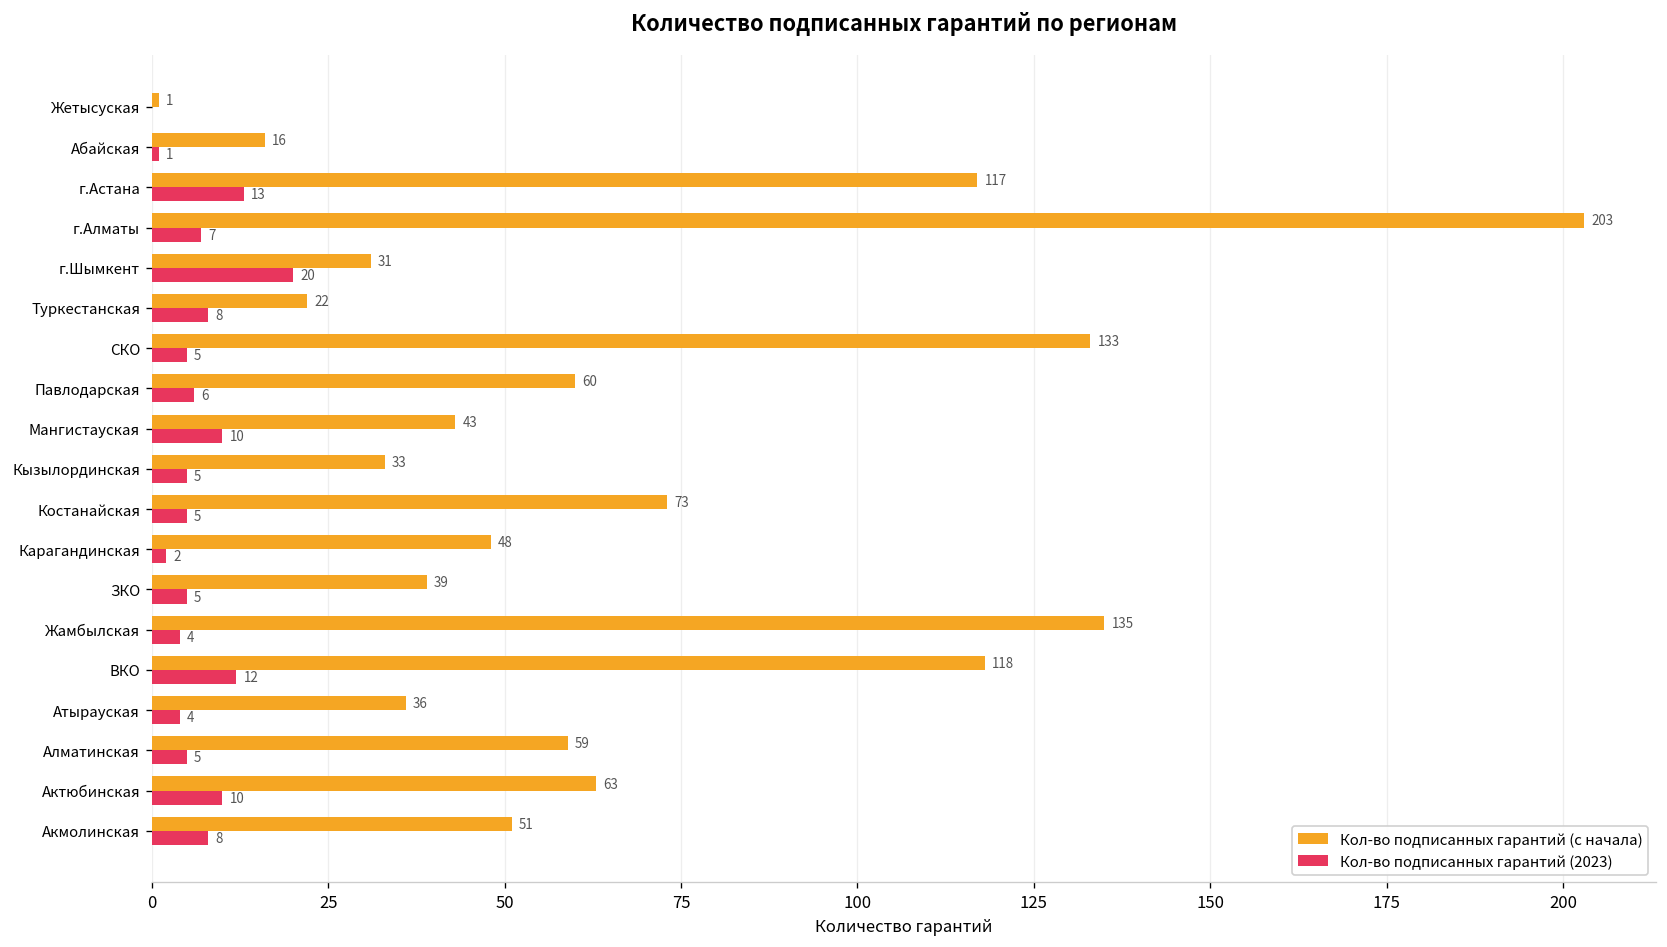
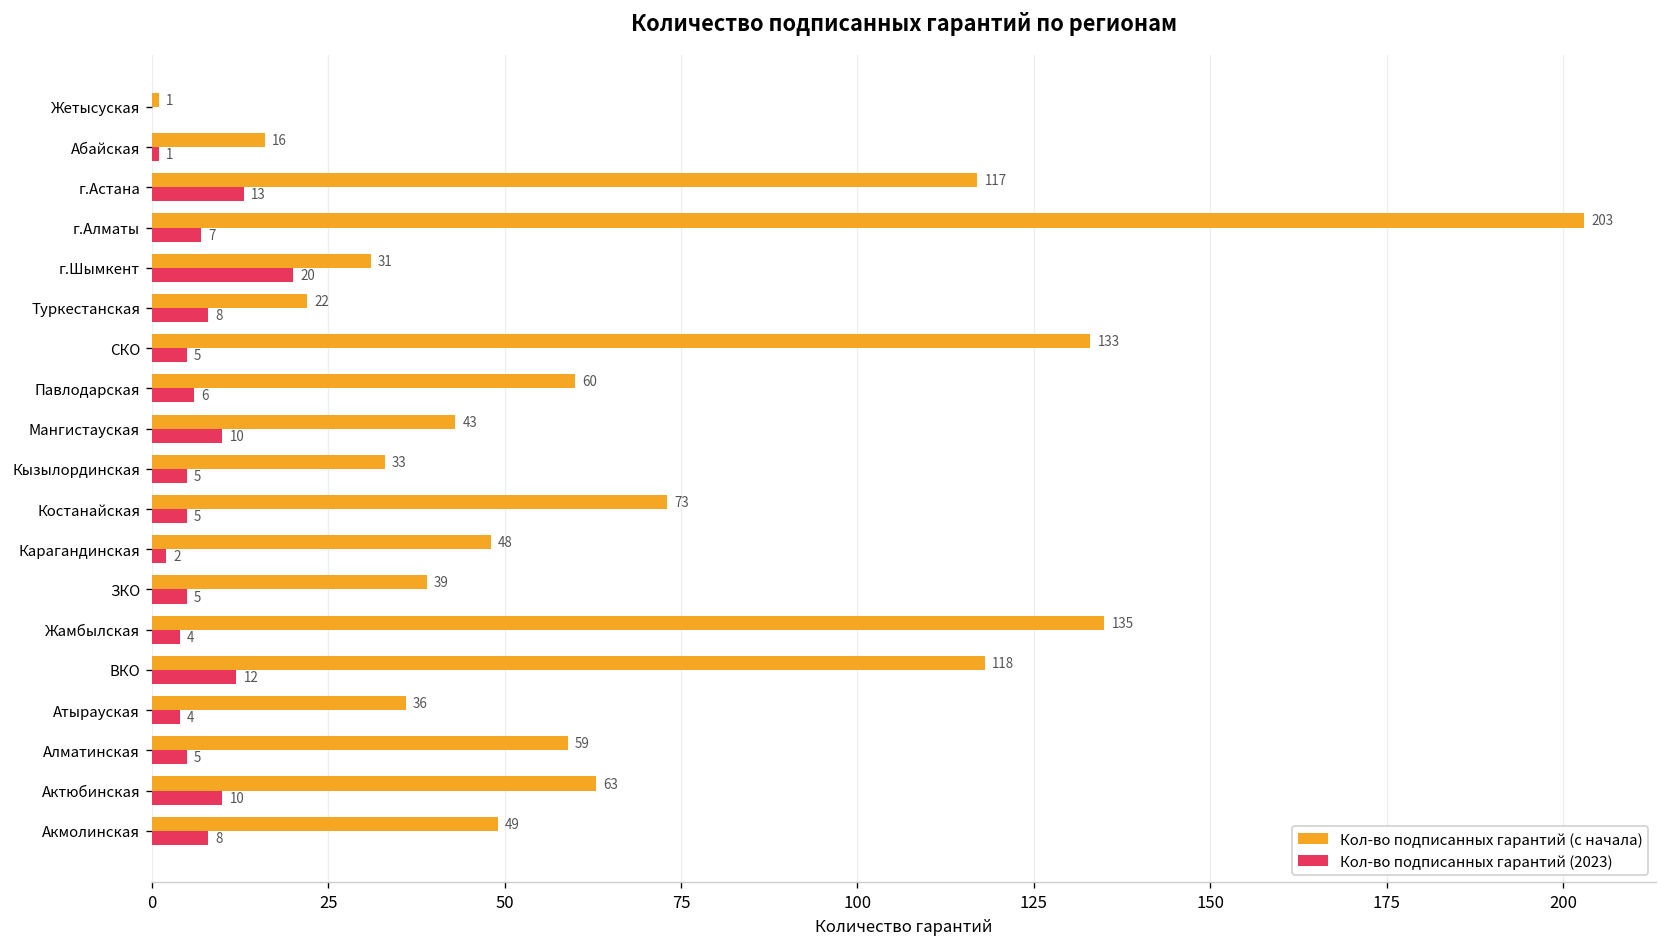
Кол-во подписанных гарантий (с начала), Акмолинская: 51 -> 49
